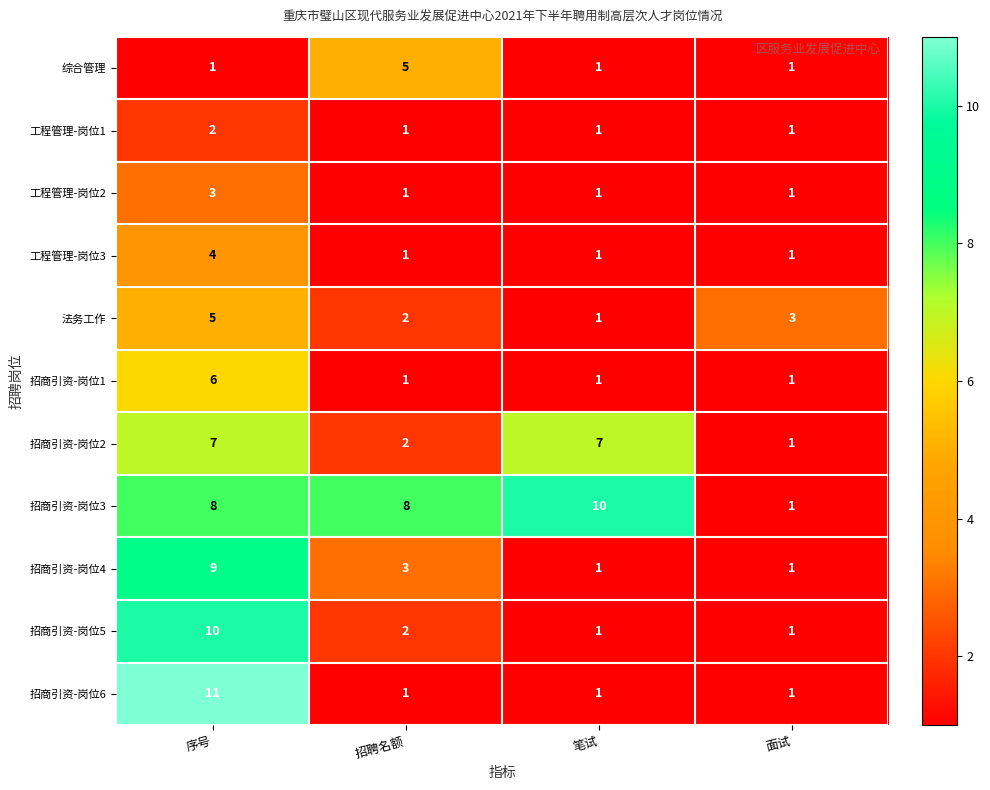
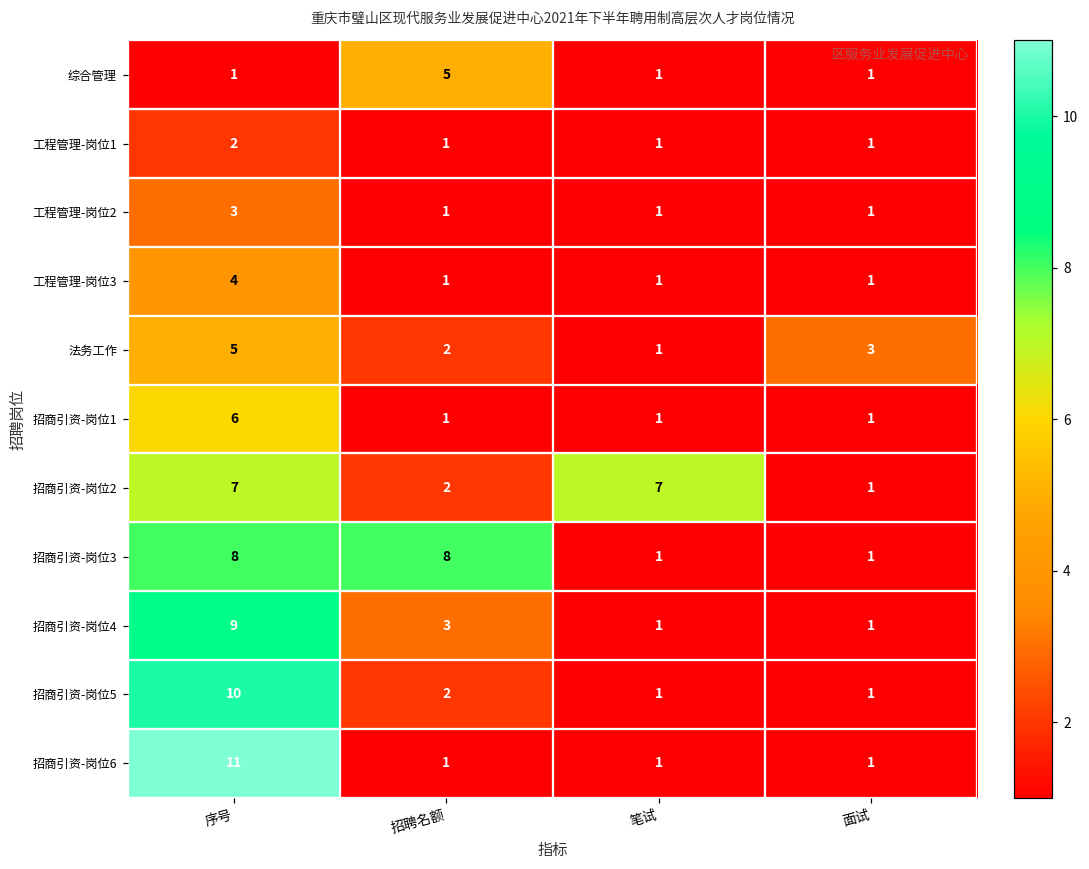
招商引资-岗位3, 笔试: 10 -> 1
